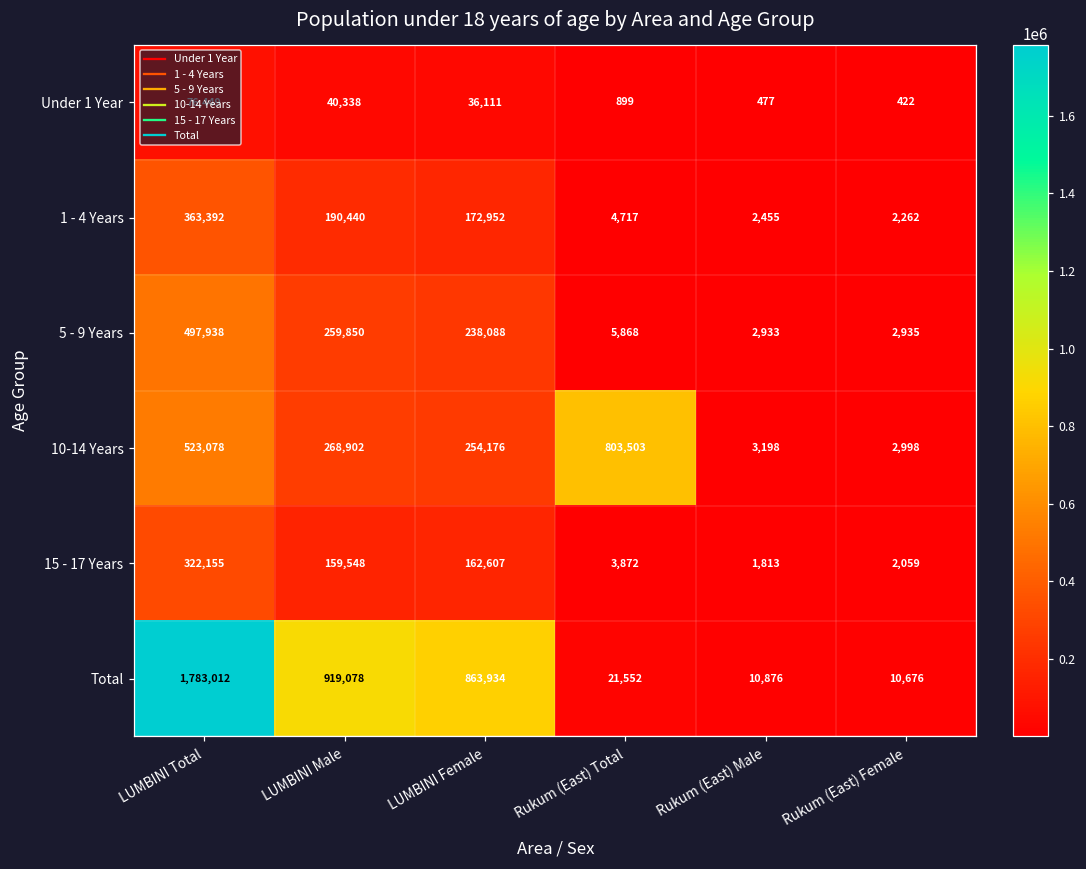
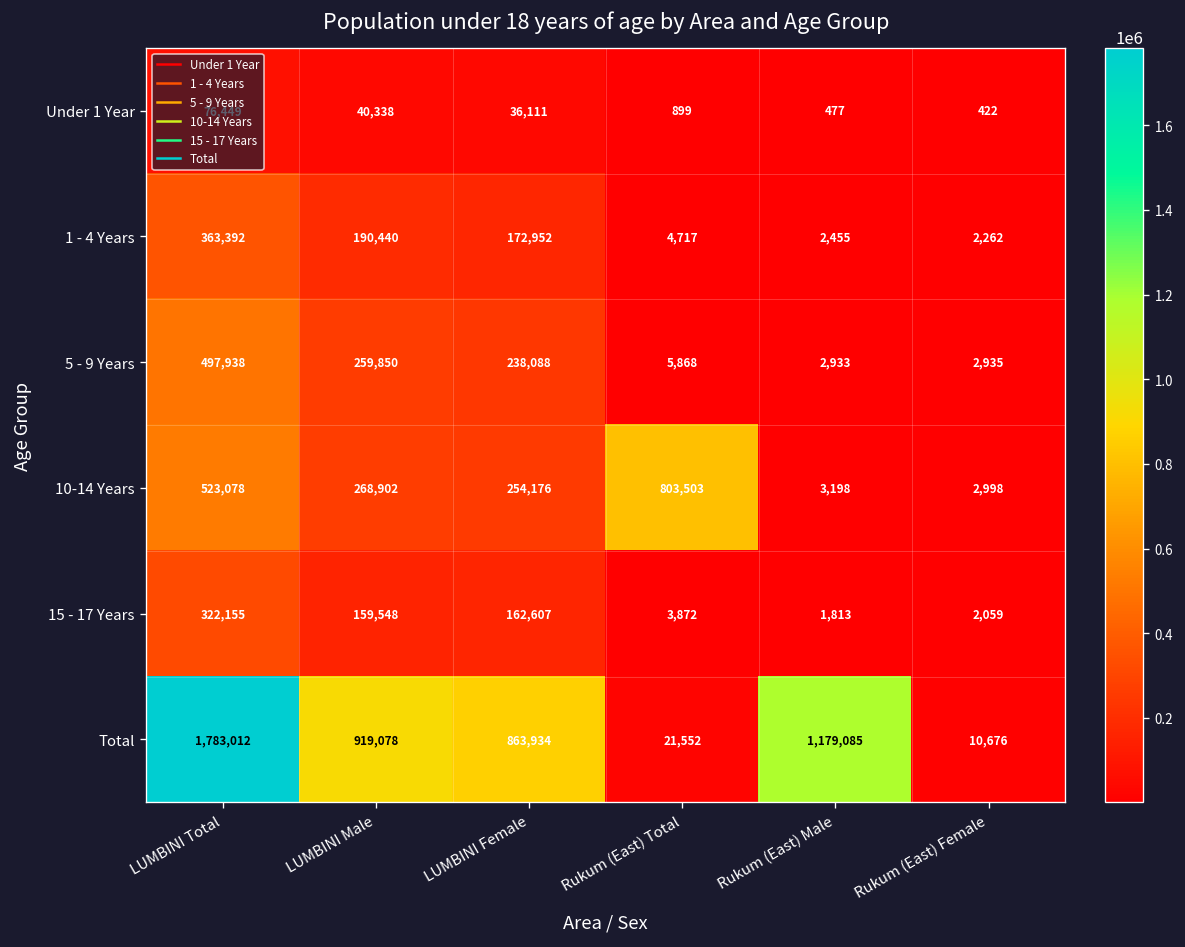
Total, Rukum (East) Male: 10,876 -> 1,179,085
